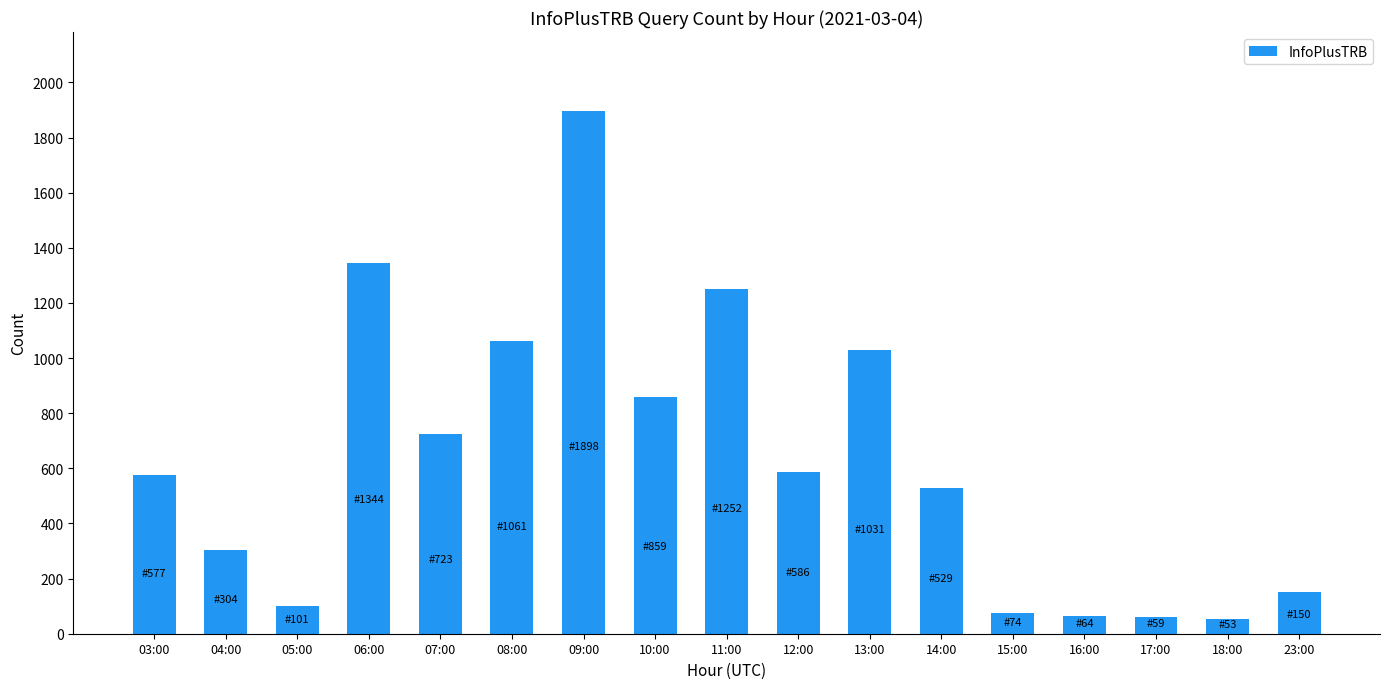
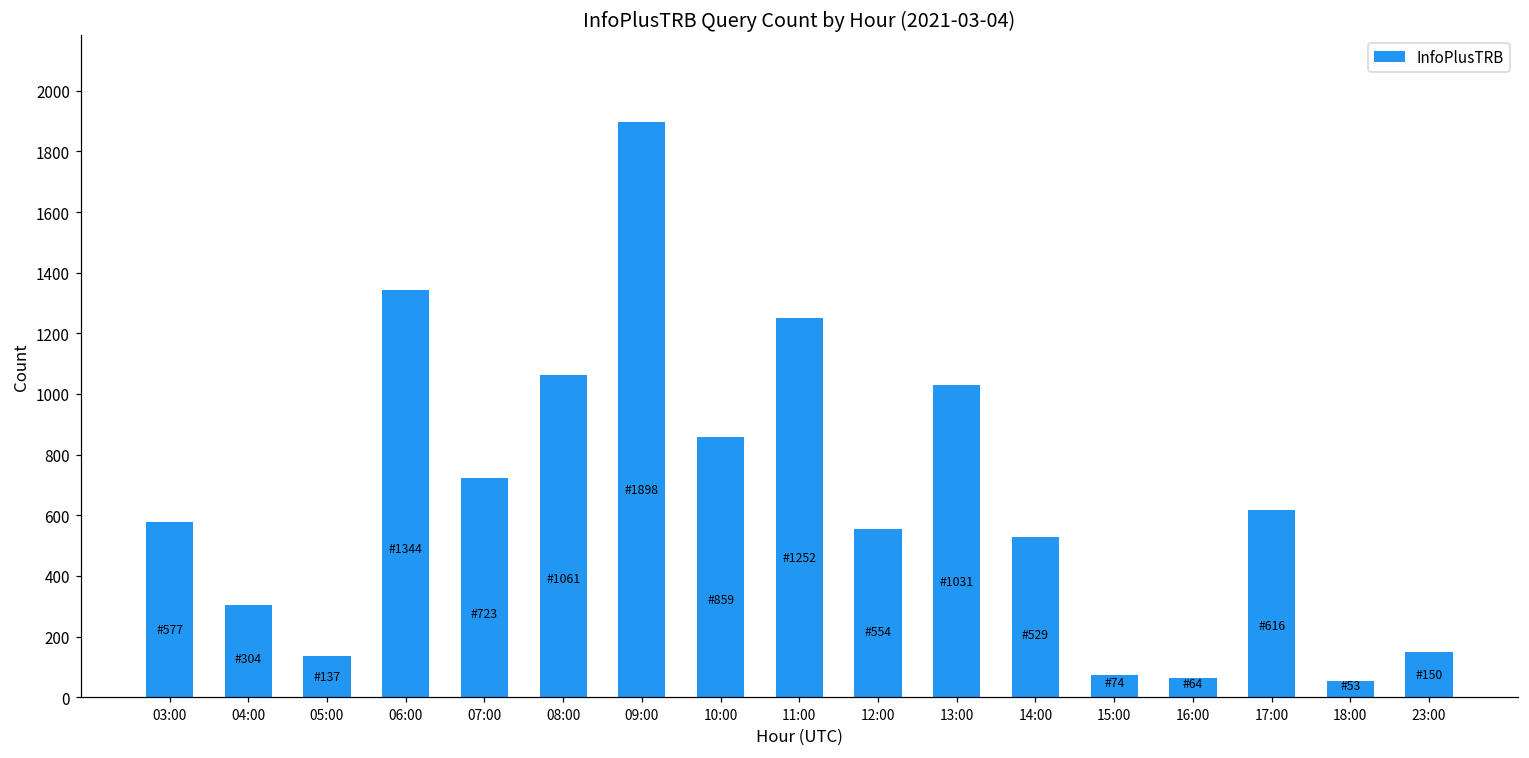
05:00: 101 -> 137
12:00: 586 -> 554
17:00: 59 -> 616
